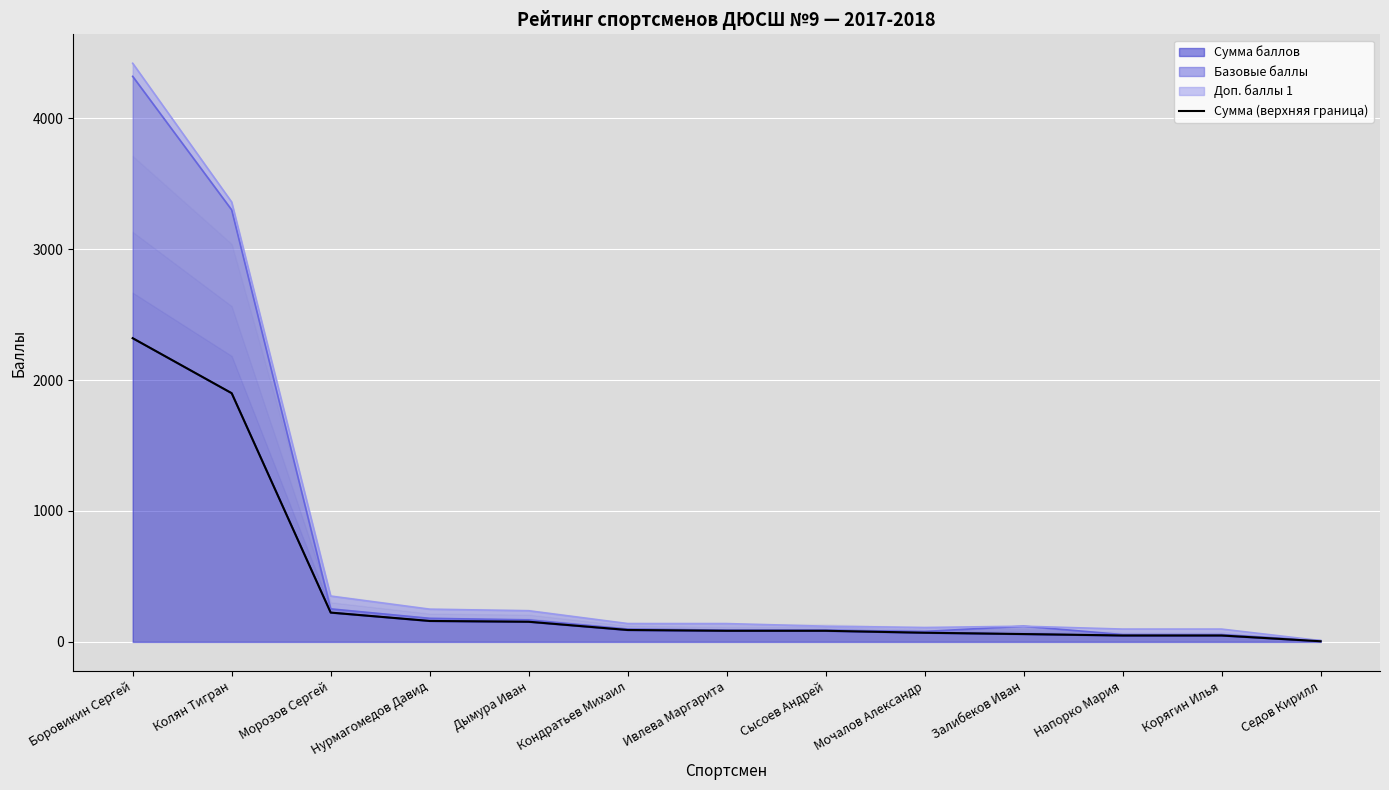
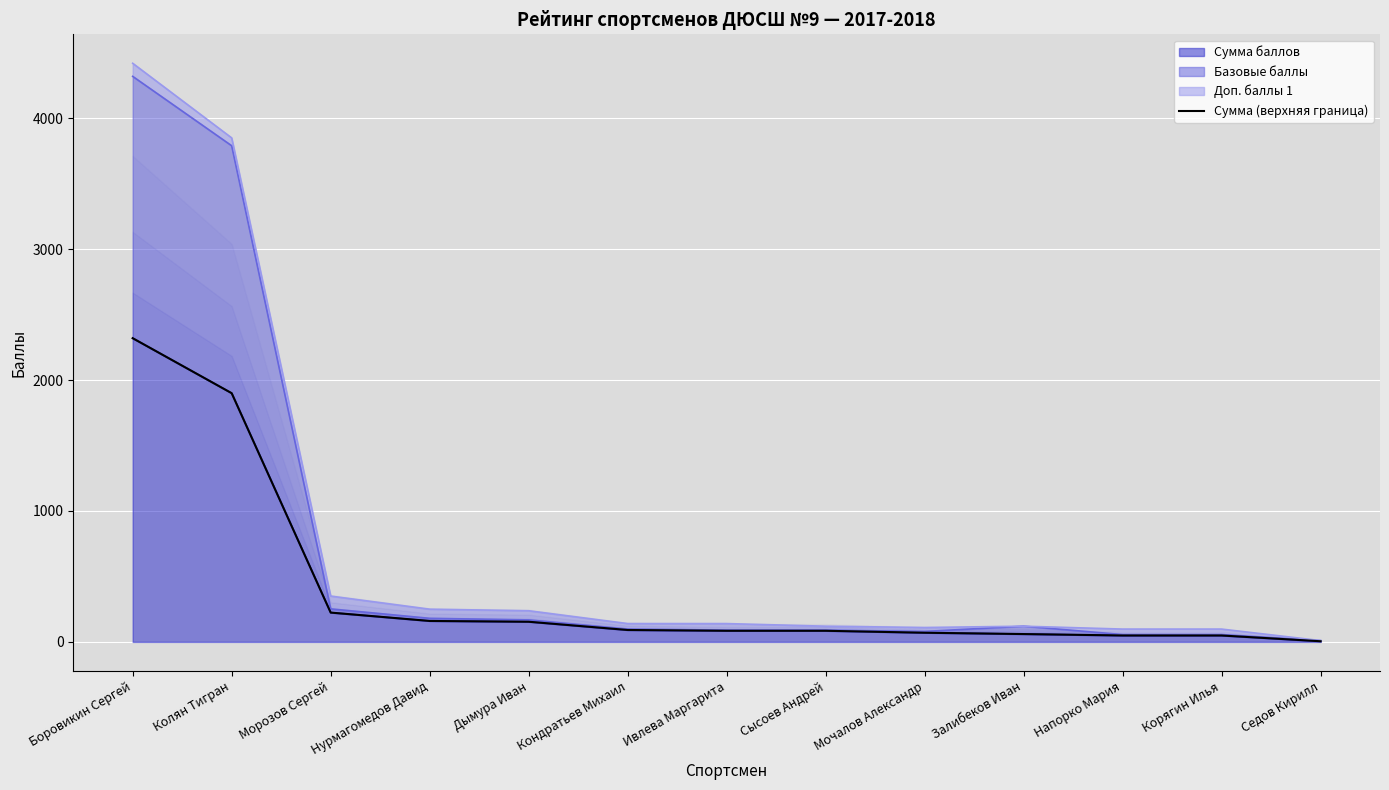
Базовые баллы, Колян Тигран: 1400 -> 1890
